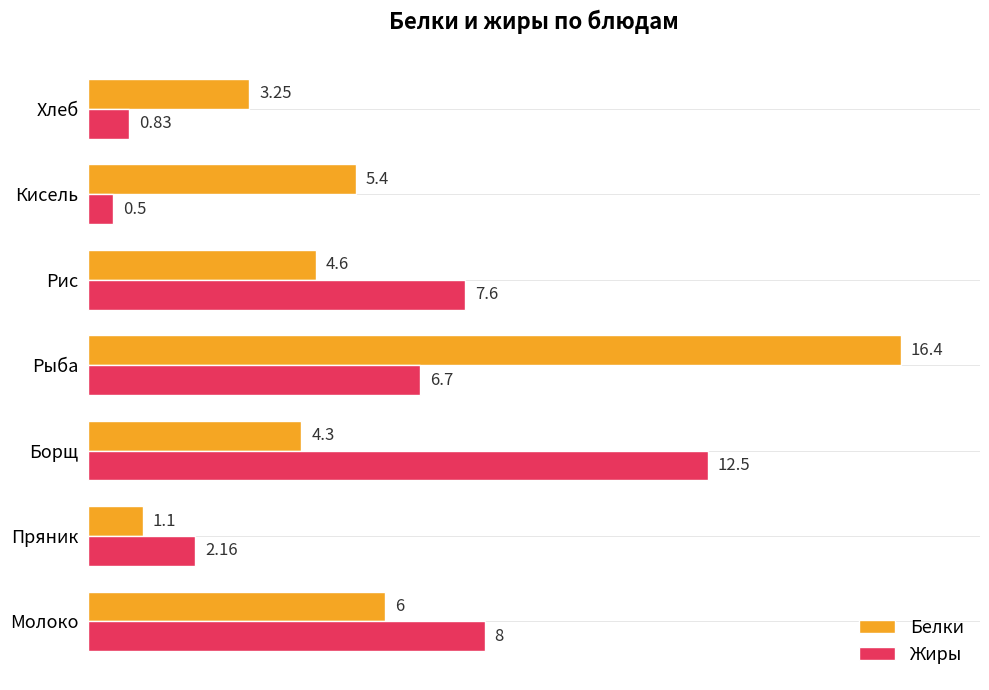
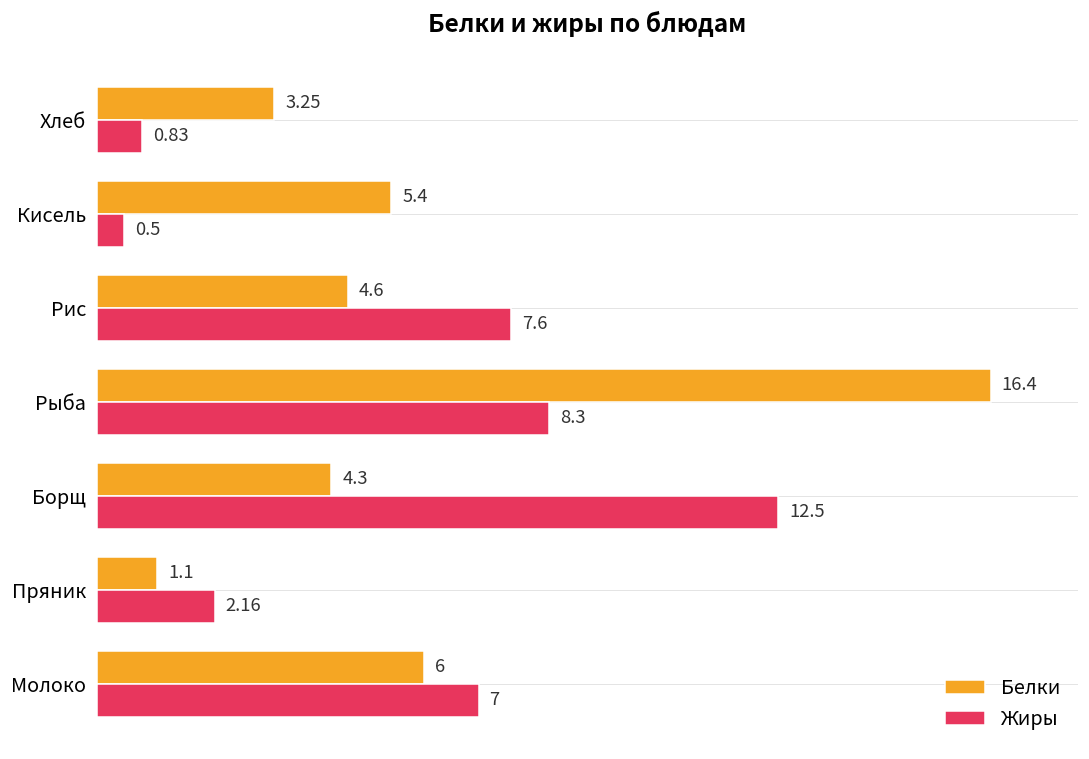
Жиры, Рыба: 6.7 -> 8.3
Жиры, Молоко: 8 -> 7
